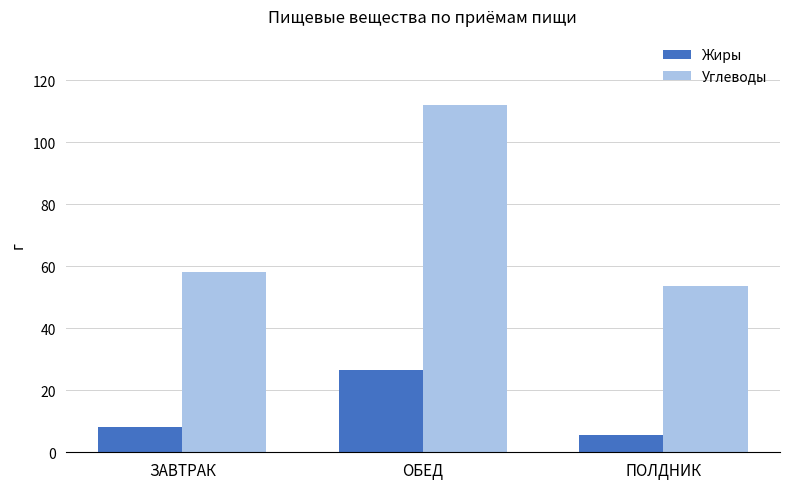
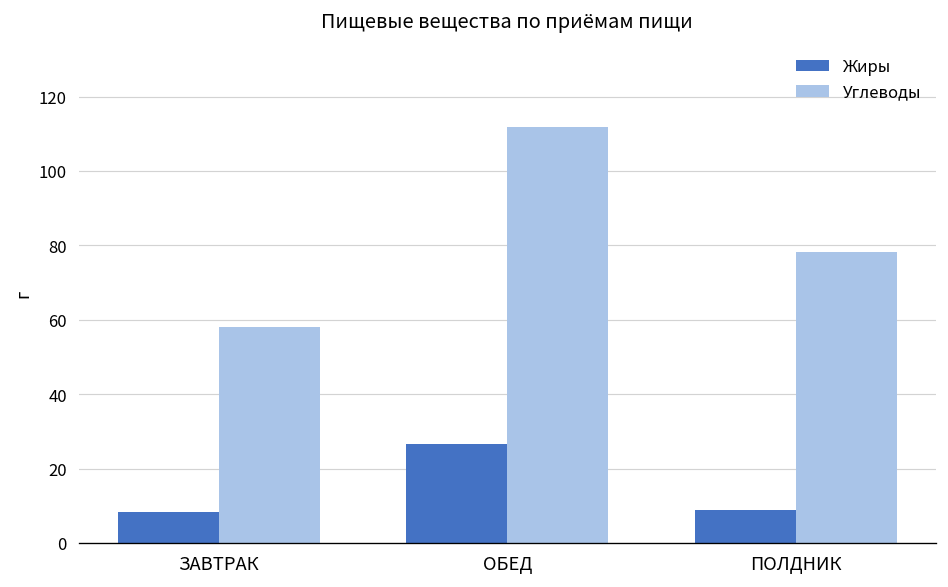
Жиры, ПОЛДНИК: 6 -> 9
Углеводы, ПОЛДНИК: 54 -> 78
